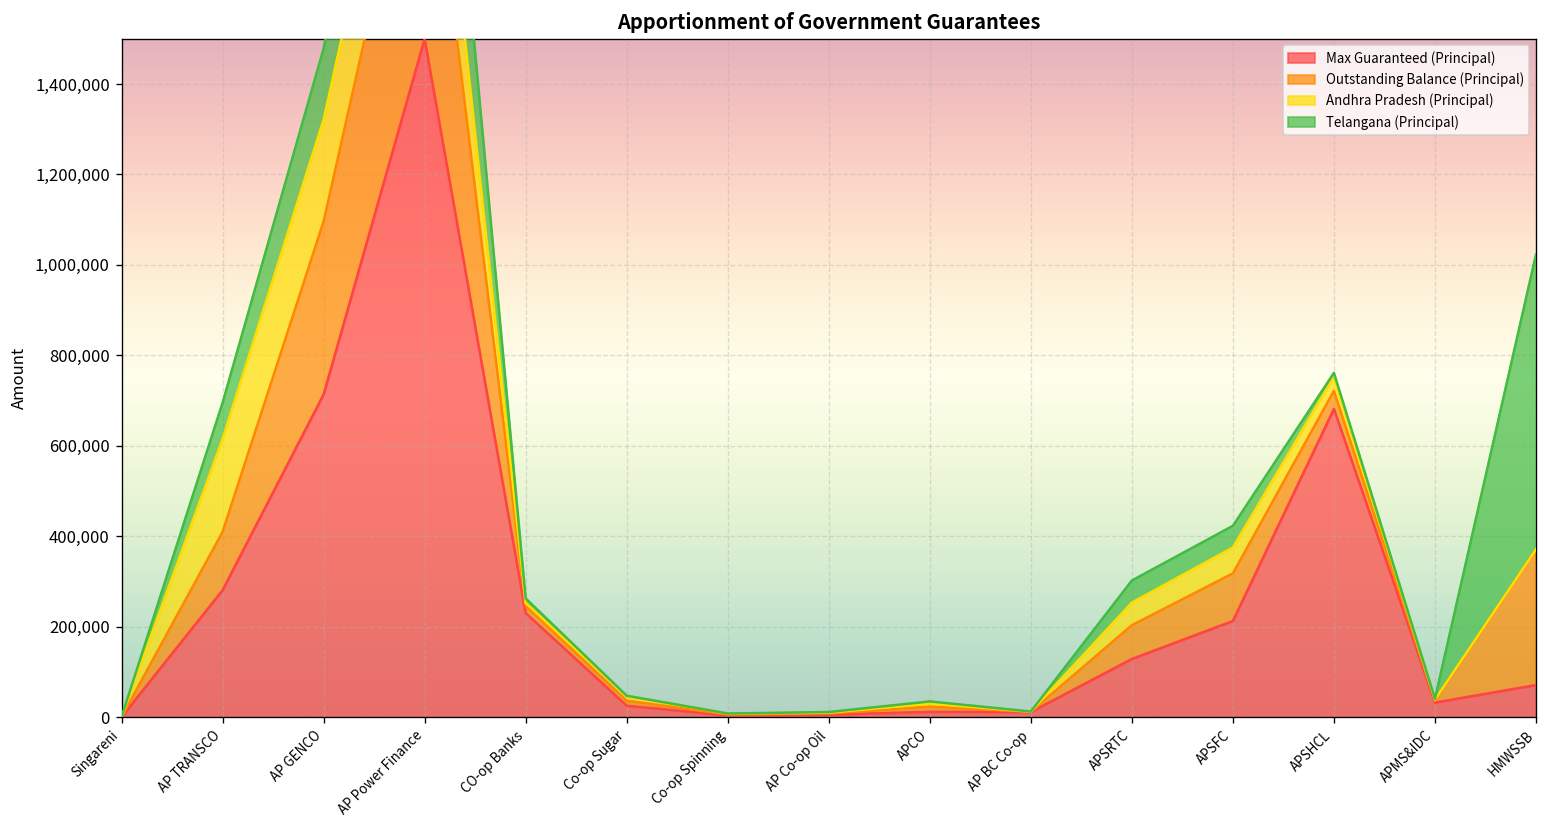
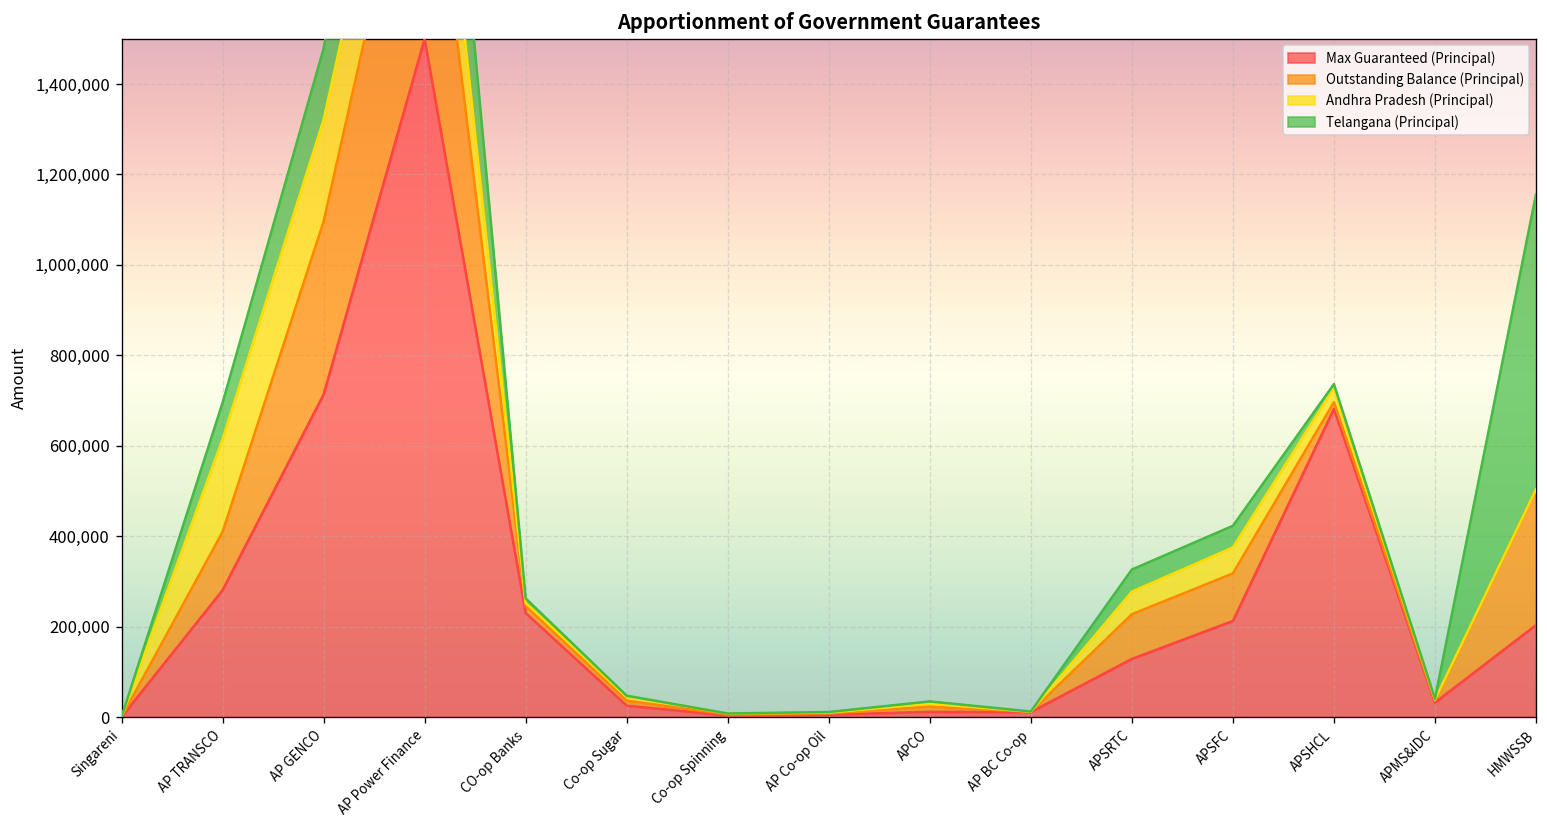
Outstanding Balance (Principal), APSRTC: 70,000 -> 100,000
Outstanding Balance (Principal), APSHCL: 40,000 -> 10,000
Max Guaranteed (Principal), HMWSSB: 70,000 -> 200,000
